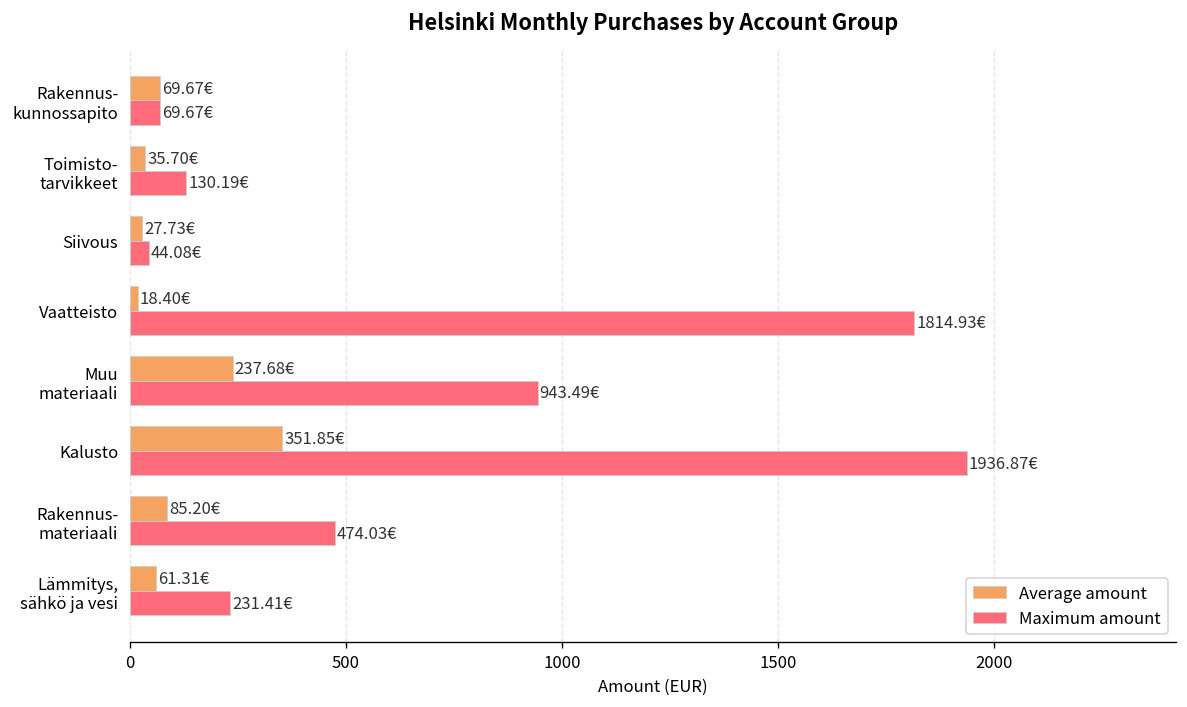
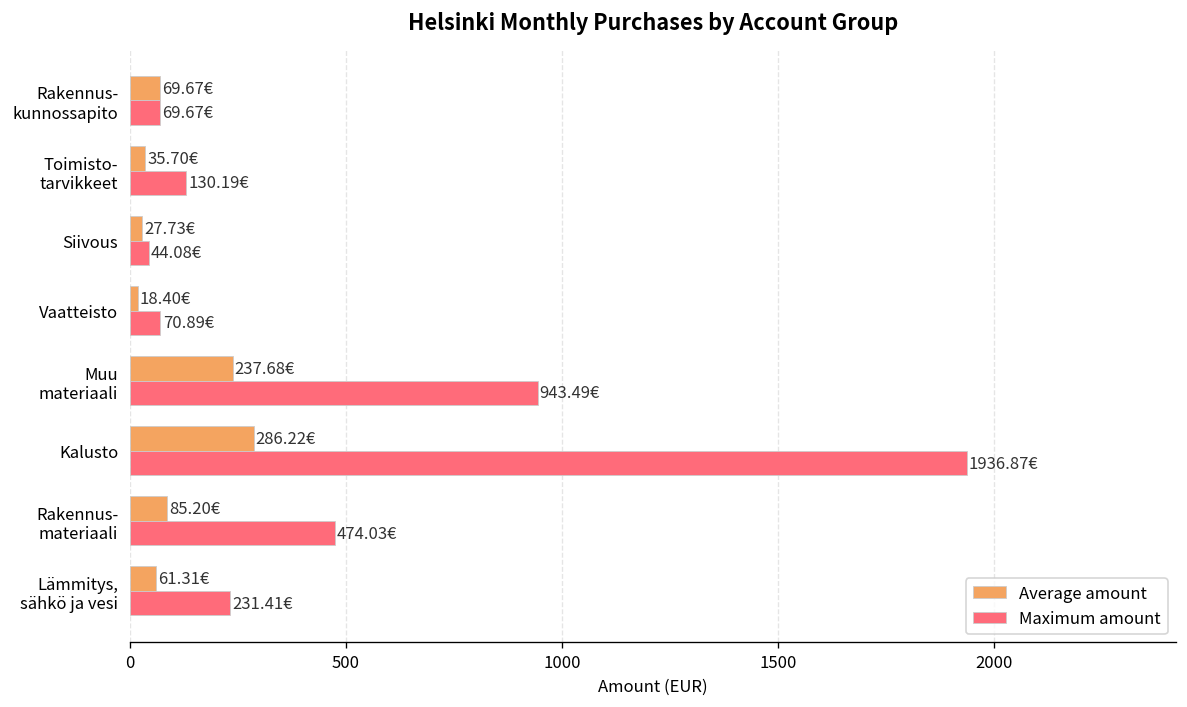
Maximum amount, Vaatteisto: 1814.93€ -> 70.89€
Average amount, Kalusto: 351.85€ -> 286.22€
